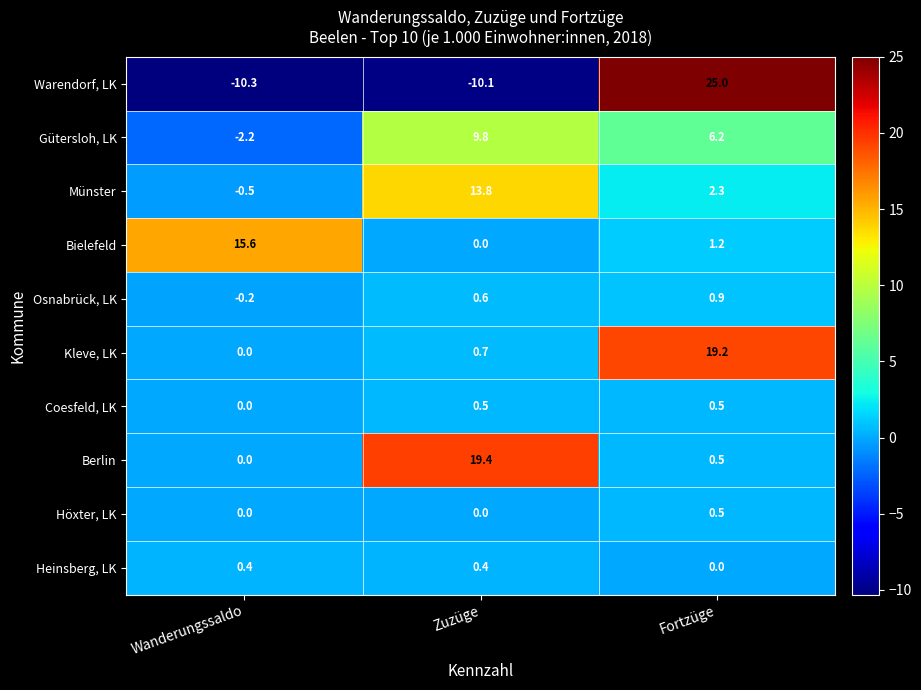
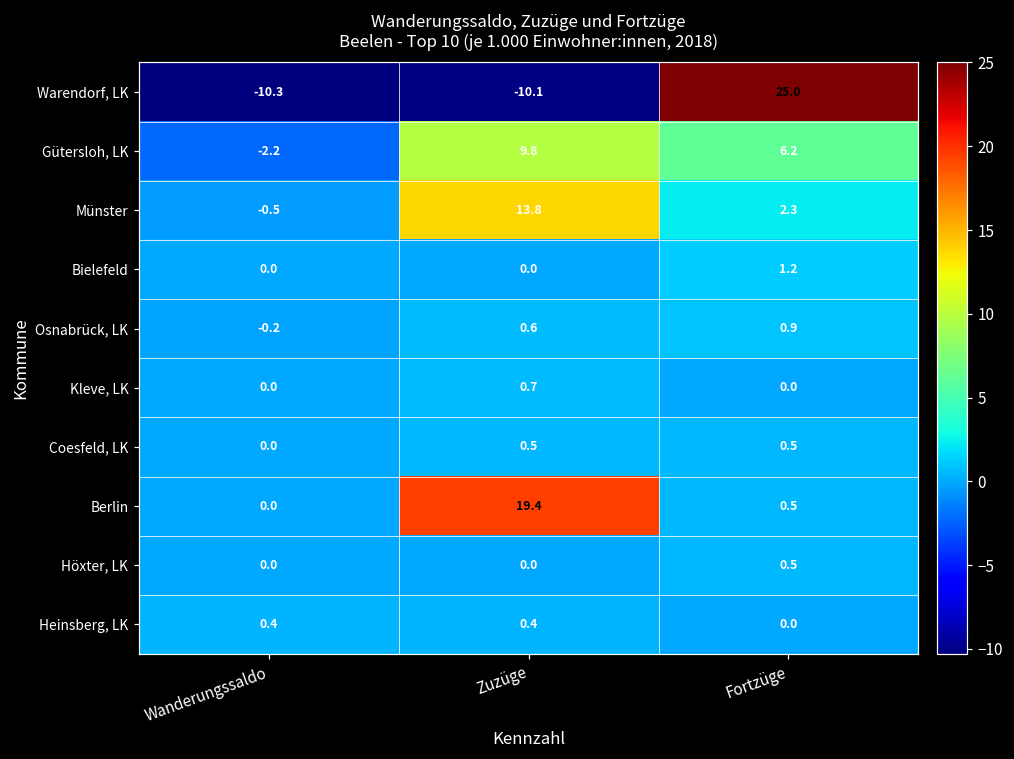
Bielefeld, Wanderungssaldo: 15.6 -> 0.0
Kleve, LK, Fortzüge: 19.2 -> 0.0
